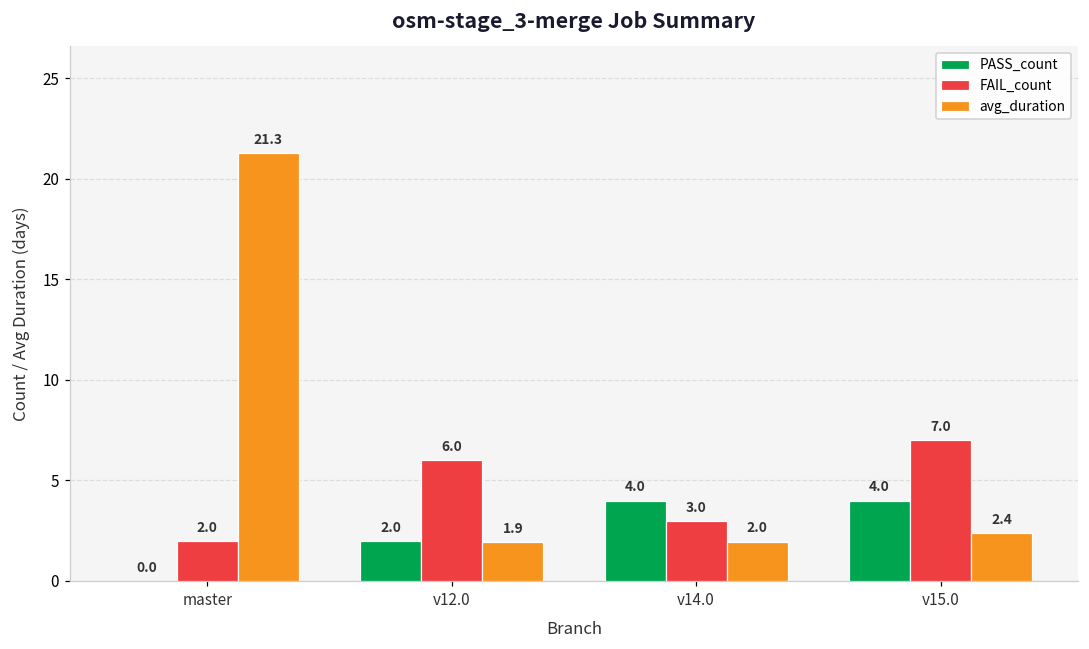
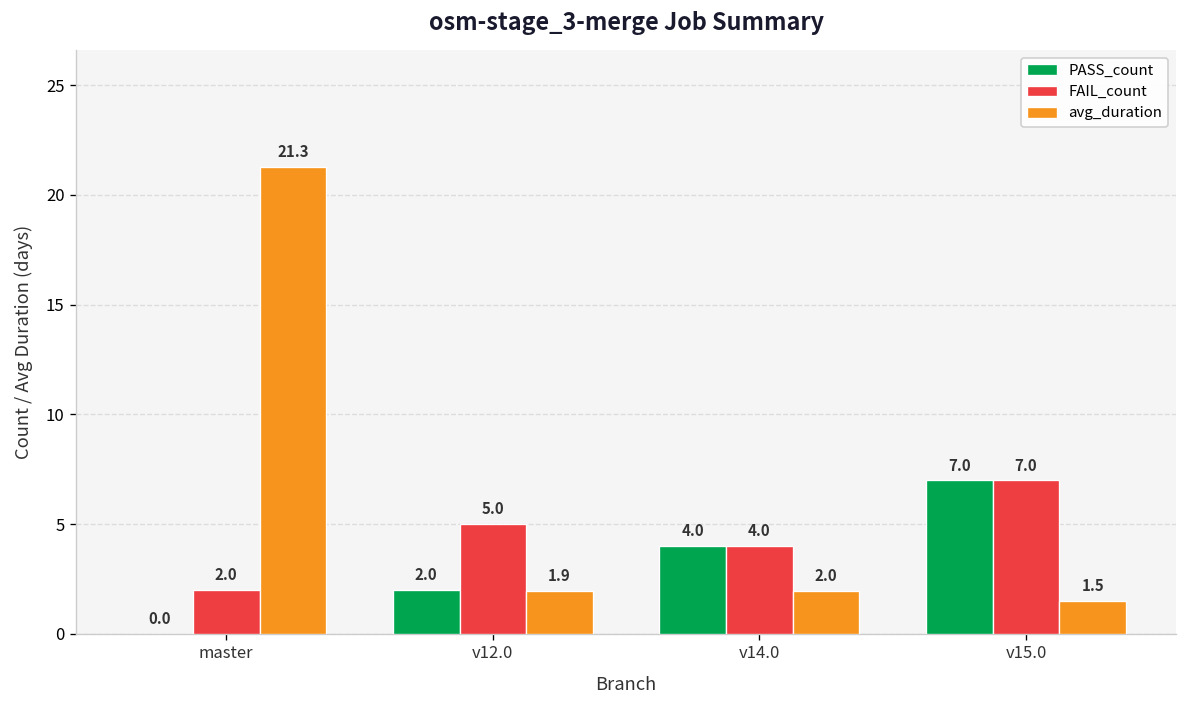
FAIL_count, v12.0: 6.0 -> 5.0
FAIL_count, v14.0: 3.0 -> 4.0
PASS_count, v15.0: 4.0 -> 7.0
avg_duration, v15.0: 2.4 -> 1.5
